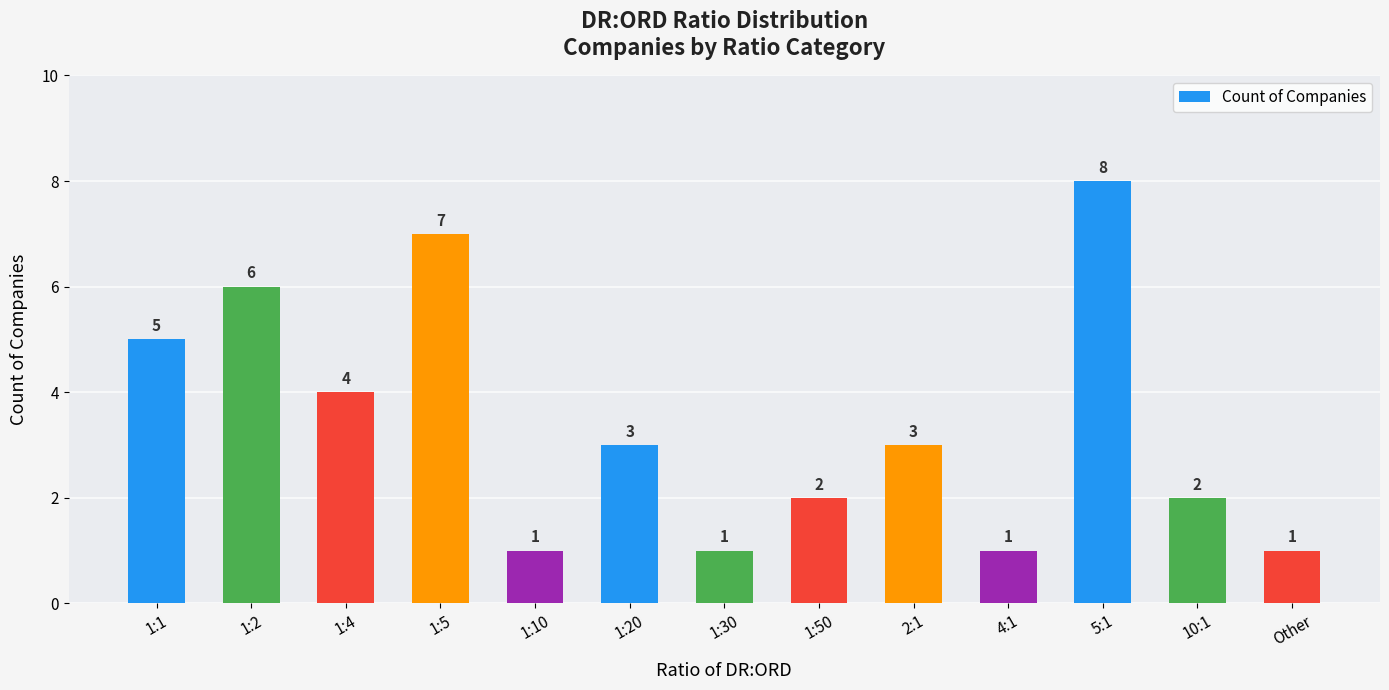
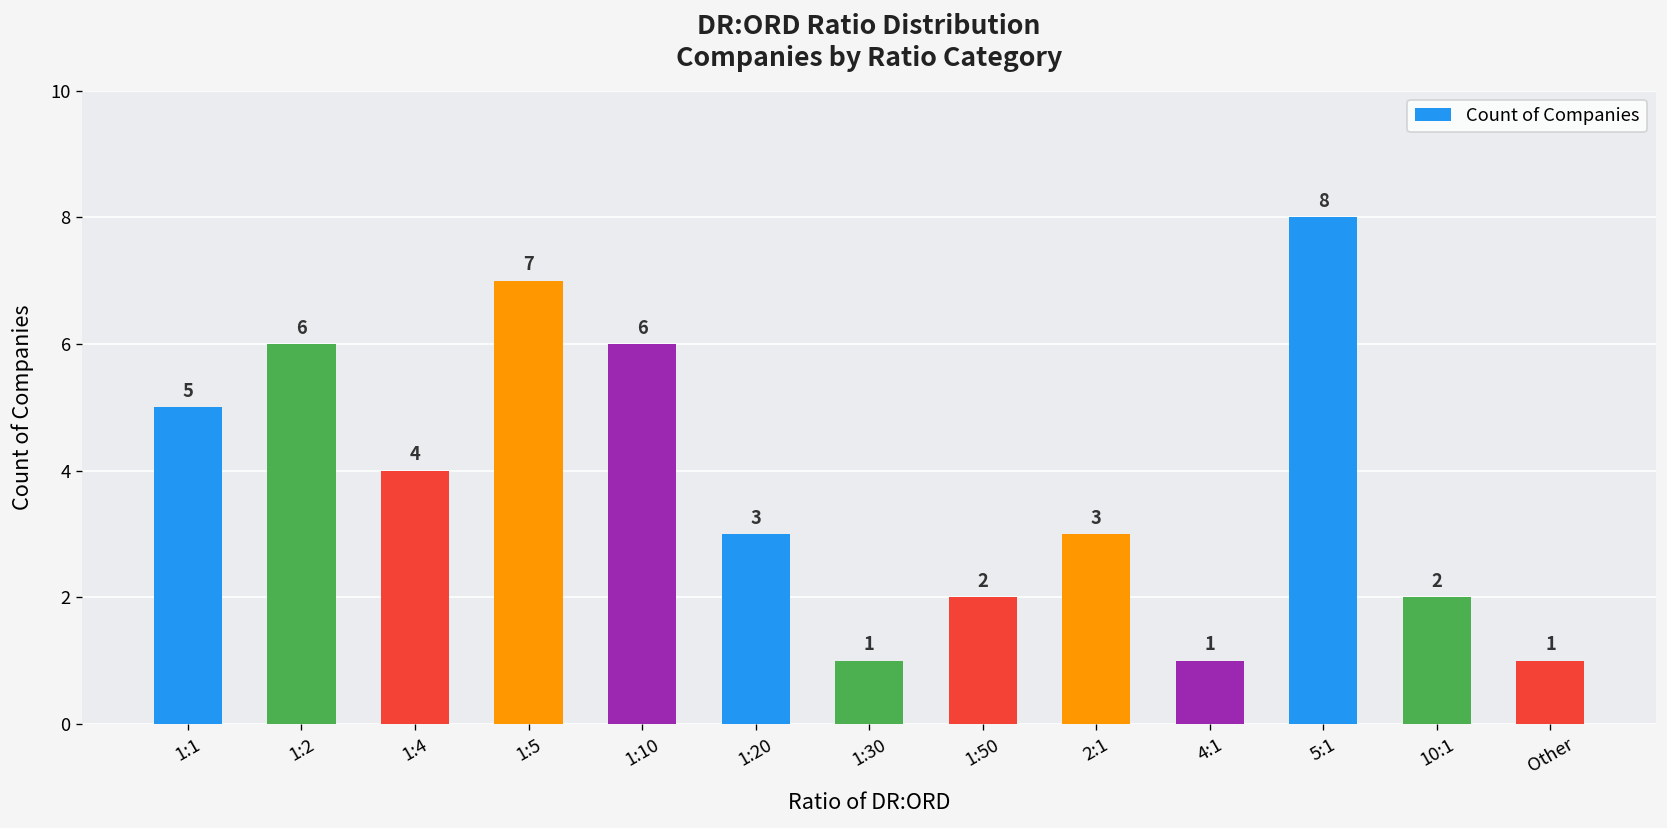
1:10: 1 -> 6
